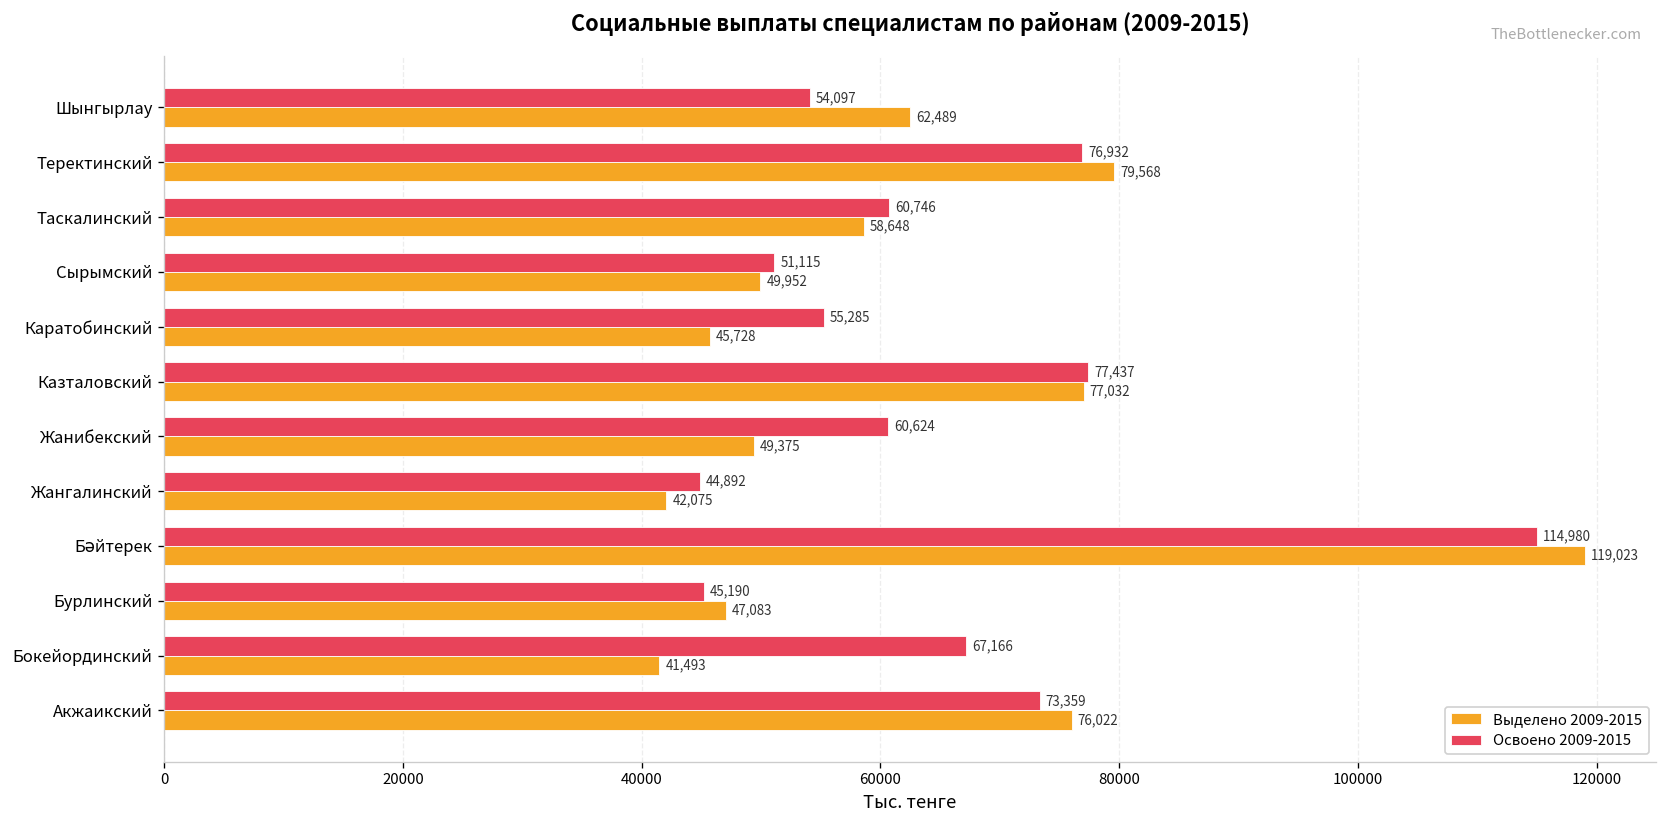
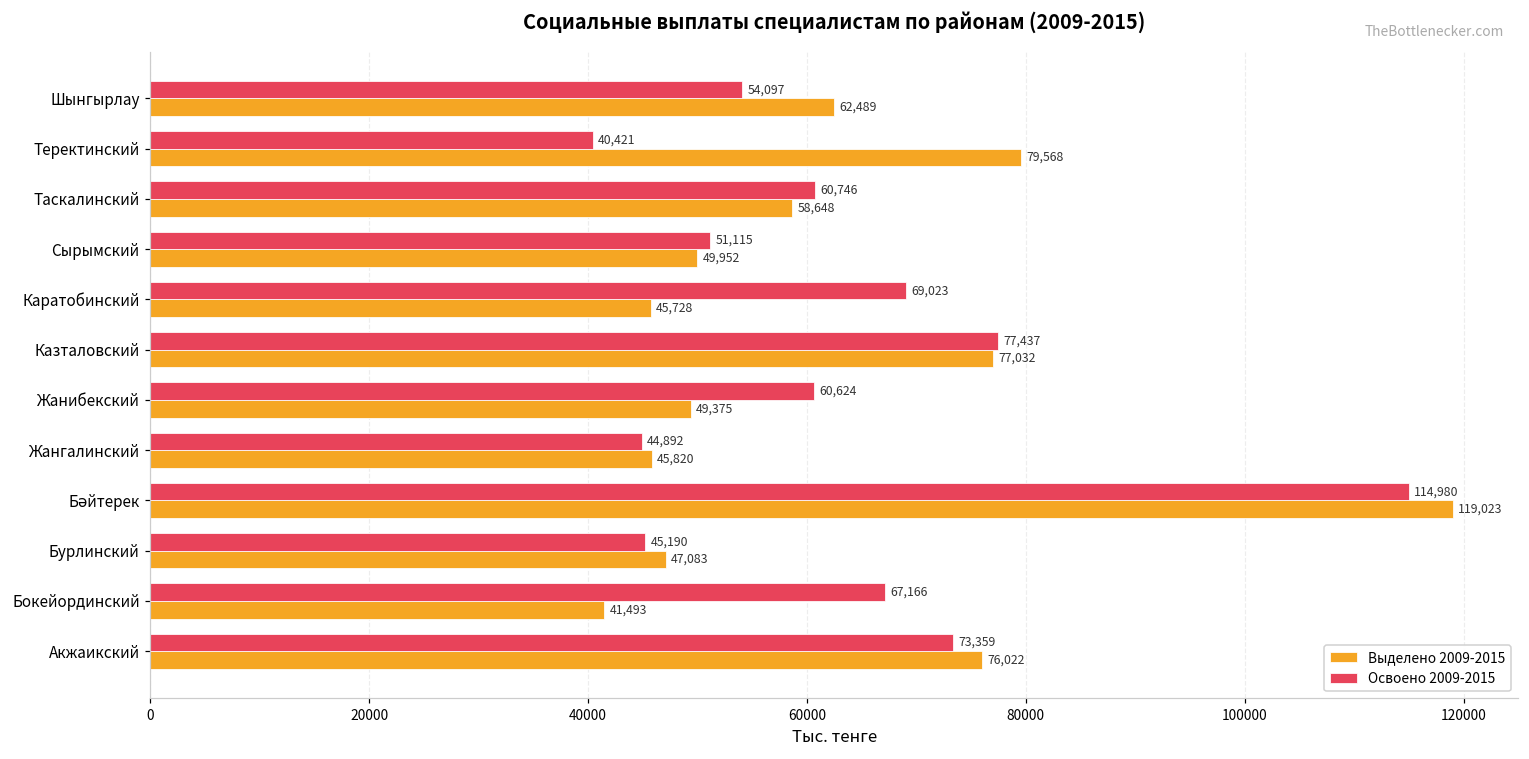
Освоено 2009-2015, Теректинский: 76,932 -> 40,421
Освоено 2009-2015, Каратобинский: 55,285 -> 69,023
Выделено 2009-2015, Жангалинский: 42,075 -> 45,820
